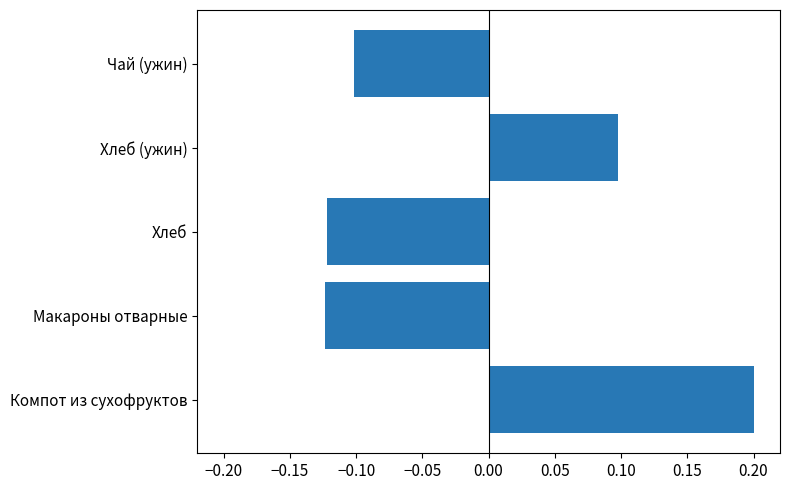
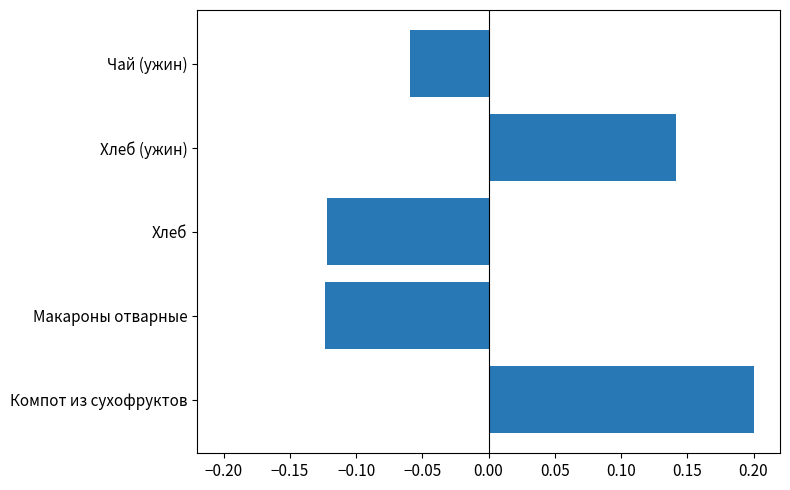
Чай (ужин): -0.102 -> -0.060
Хлеб (ужин): 0.098 -> 0.142
